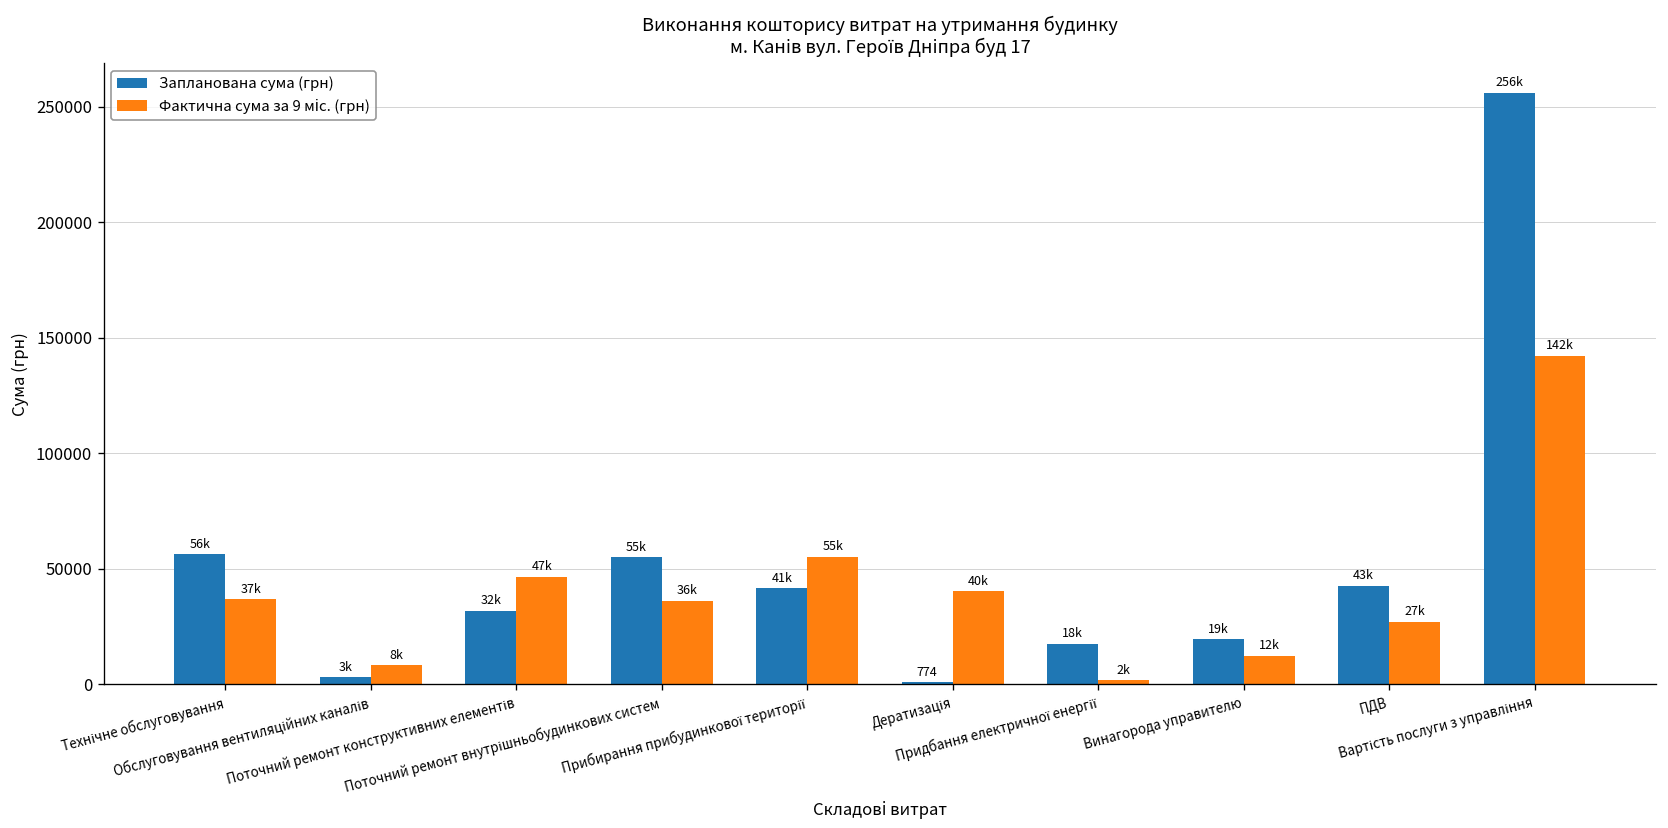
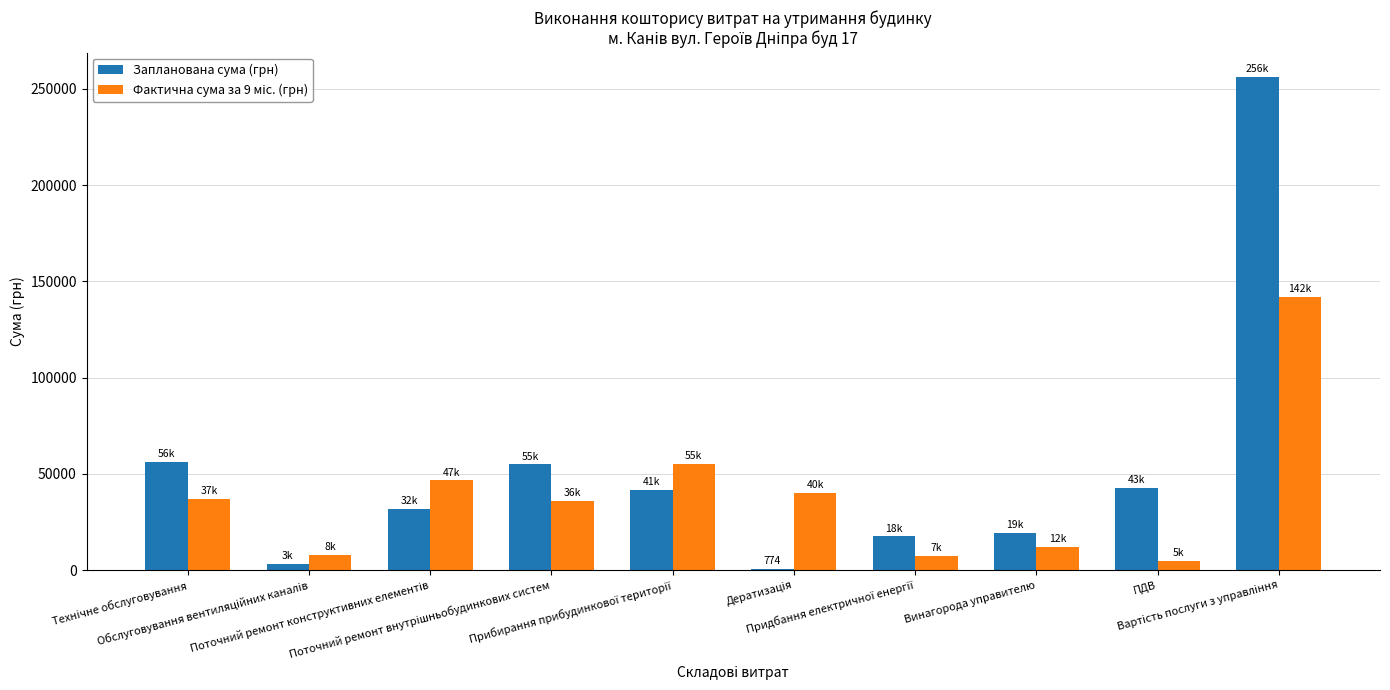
Фактична сума за 9 міс. (грн), Придбання електричної енергії: 2k -> 7k
Фактична сума за 9 міс. (грн), ПДВ: 27k -> 5k
